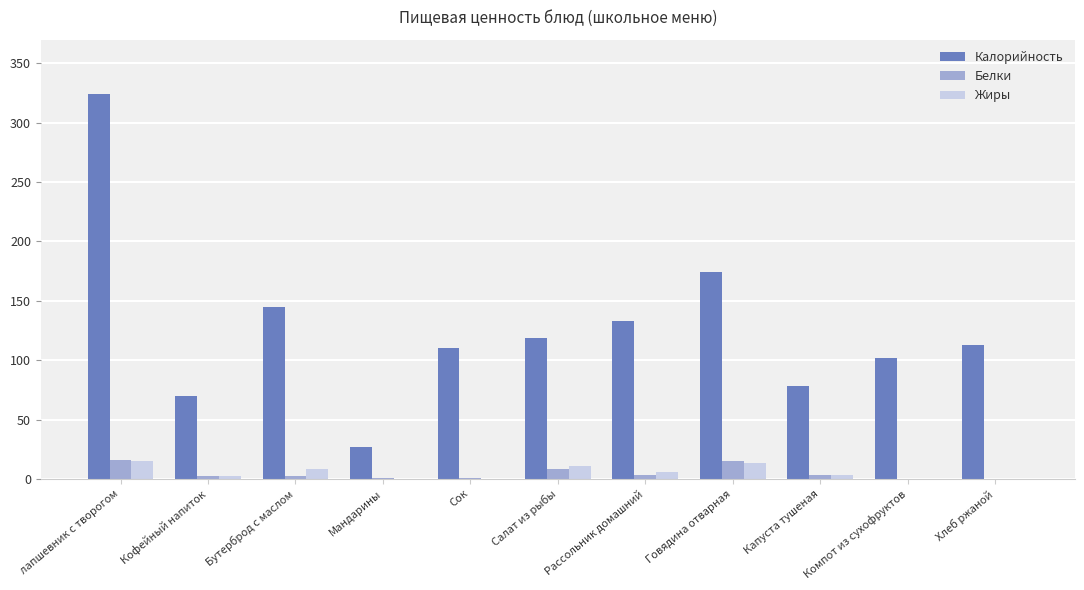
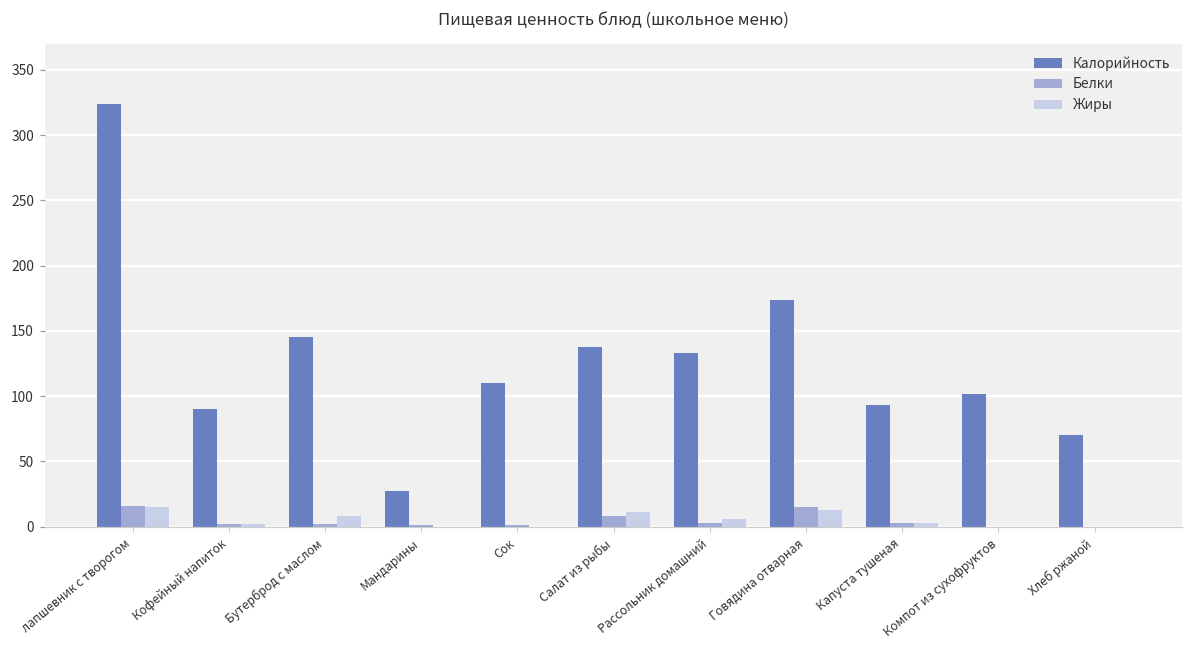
Калорийность, Кофейный напиток: 70 -> 90
Калорийность, Салат из рыбы: 119 -> 138
Калорийность, Капуста тушеная: 78 -> 93
Калорийность, Хлеб ржаной: 113 -> 70
